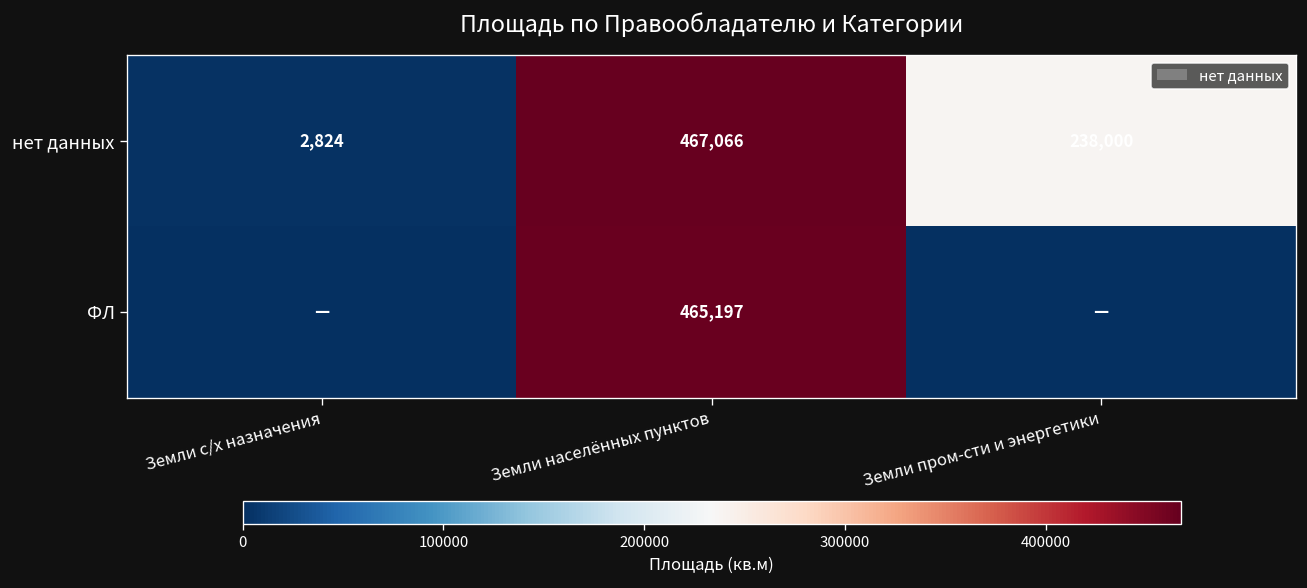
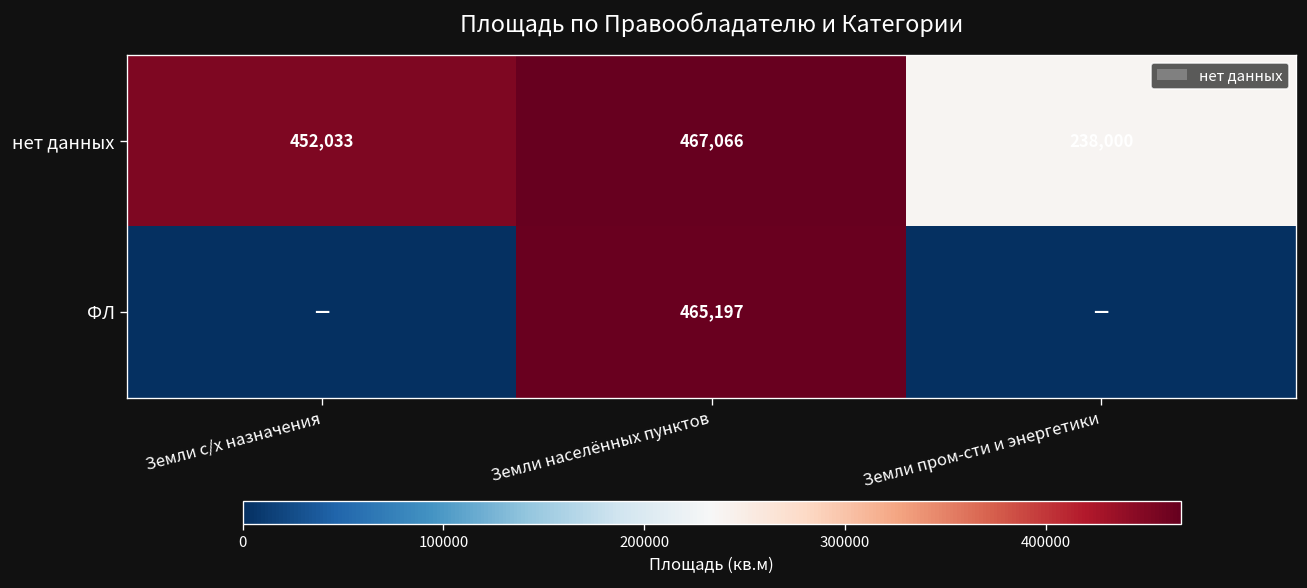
нет данных, Земли с/х назначения: 2,824 -> 452,033
